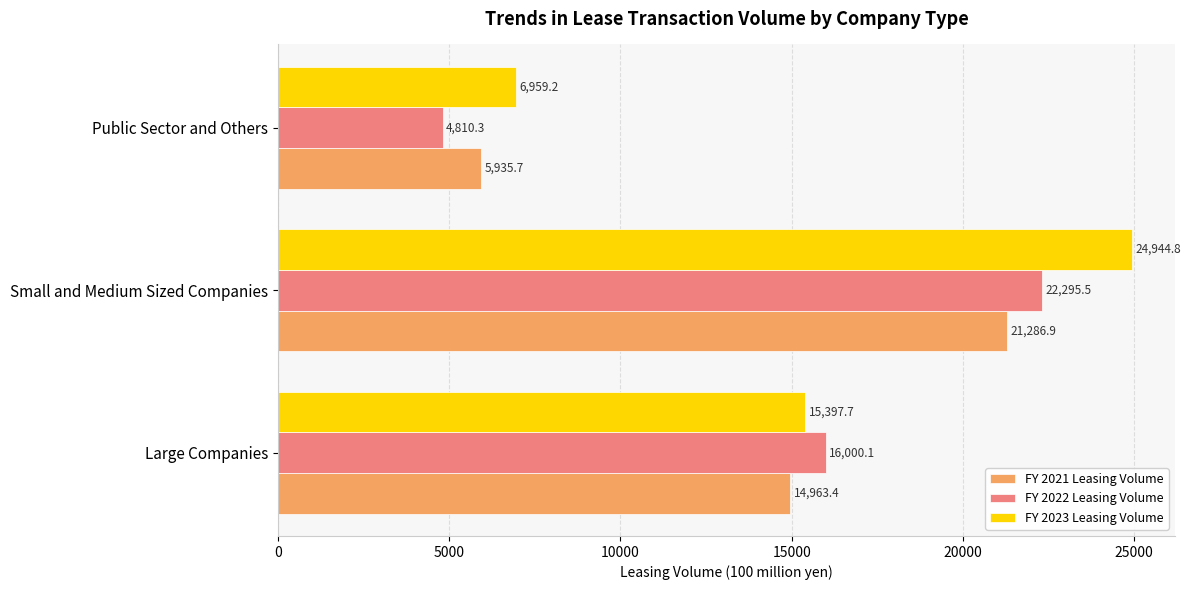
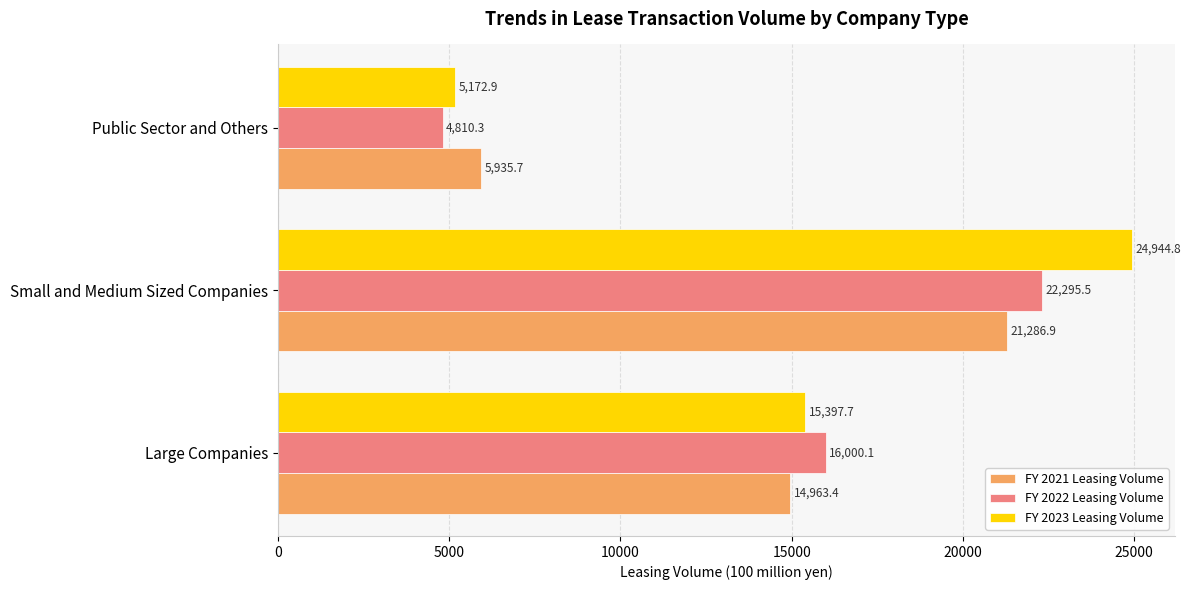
FY 2023 Leasing Volume, Public Sector and Others: 6,959.2 -> 5,172.9
